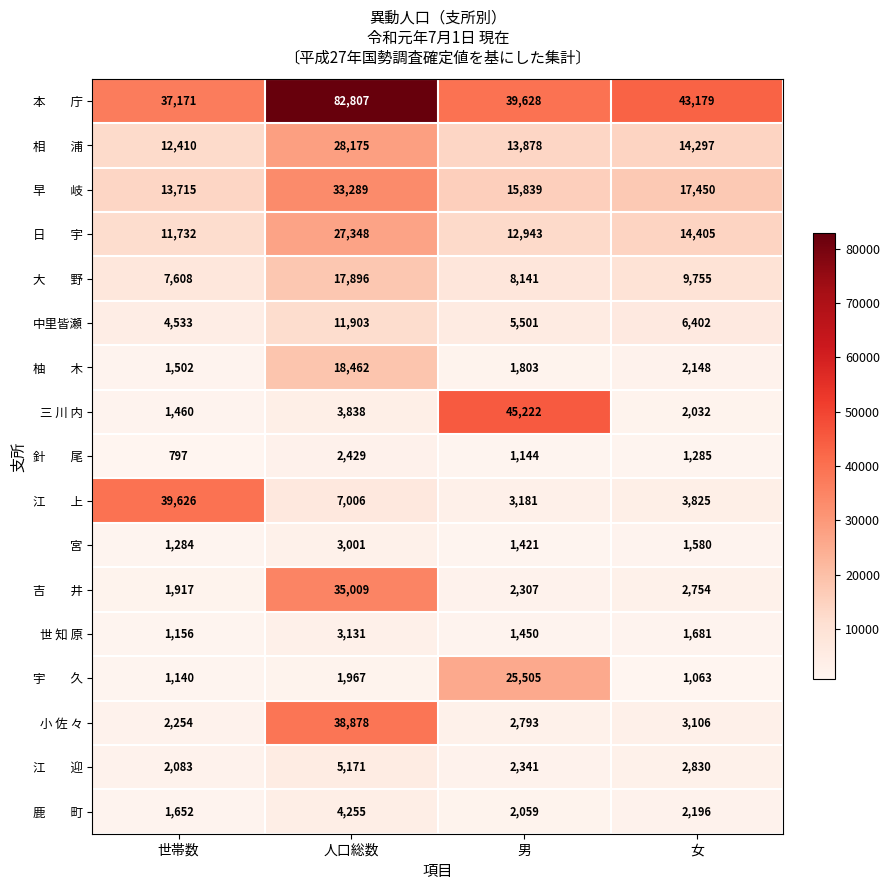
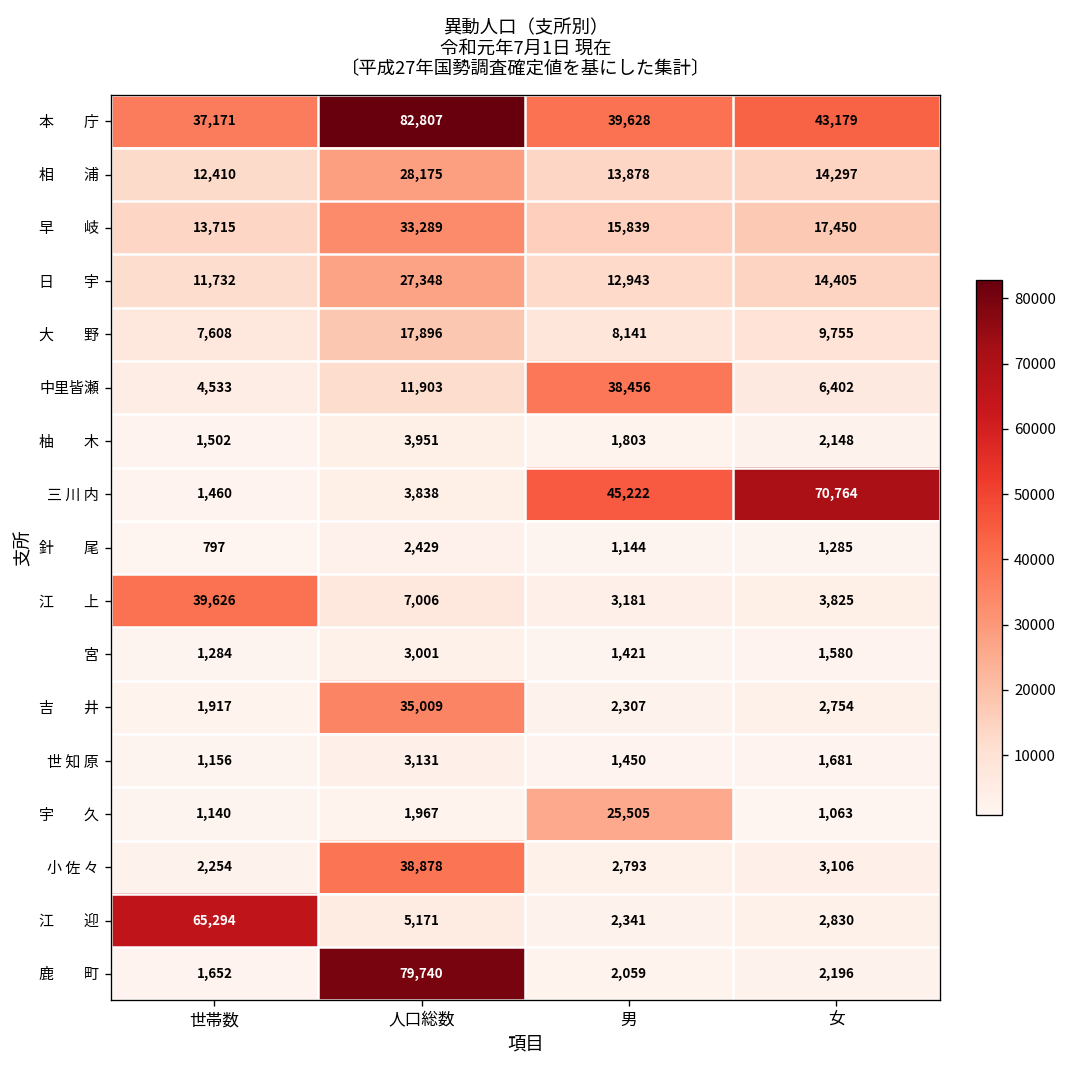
中里皆瀬, 男: 5,501 -> 38,456
柚 木, 人口総数: 18,462 -> 3,951
三 川 内, 女: 2,032 -> 70,764
江 迎, 世帯数: 2,083 -> 65,294
鹿 町, 人口総数: 4,255 -> 79,740
